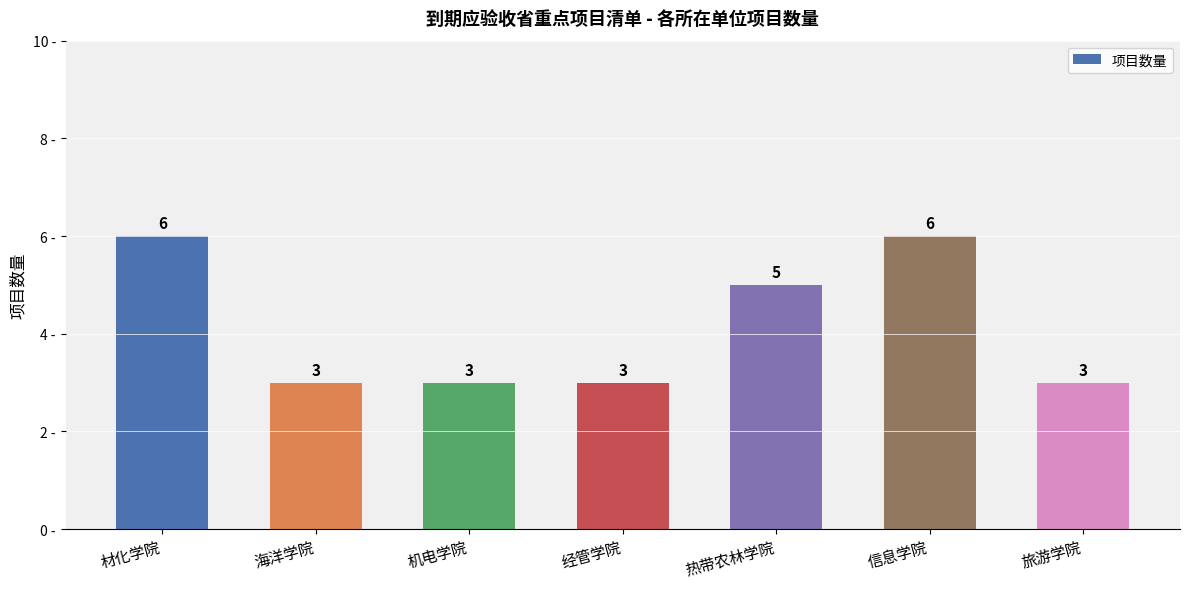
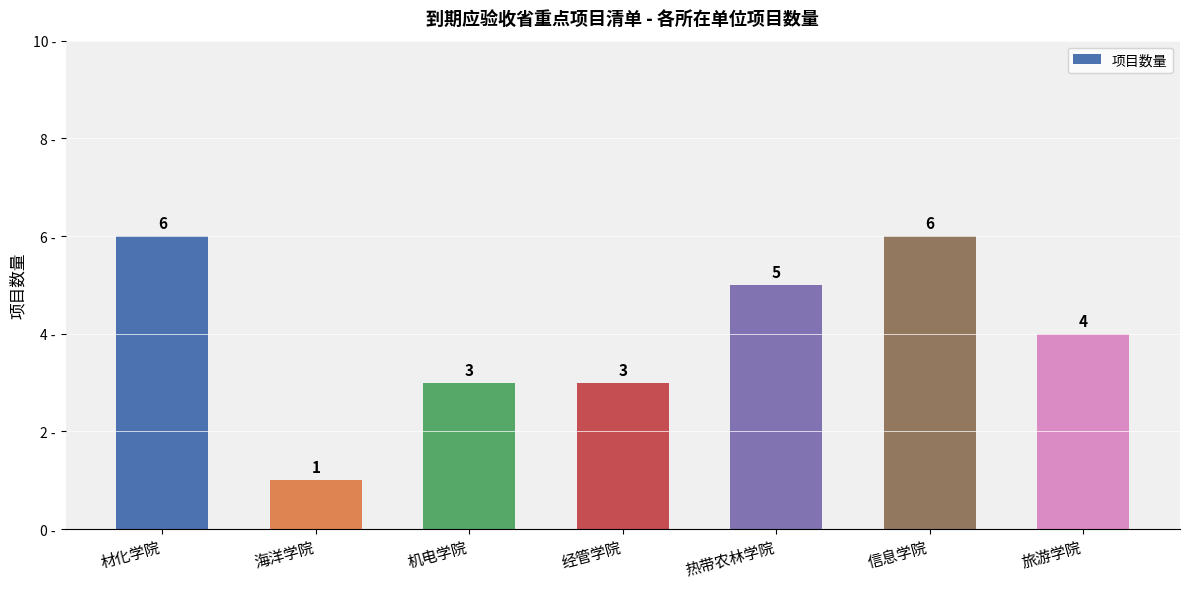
海洋学院: 3 -> 1
旅游学院: 3 -> 4
